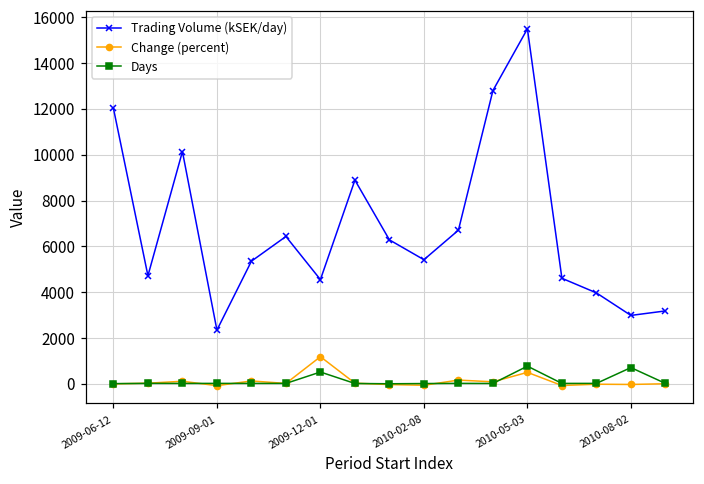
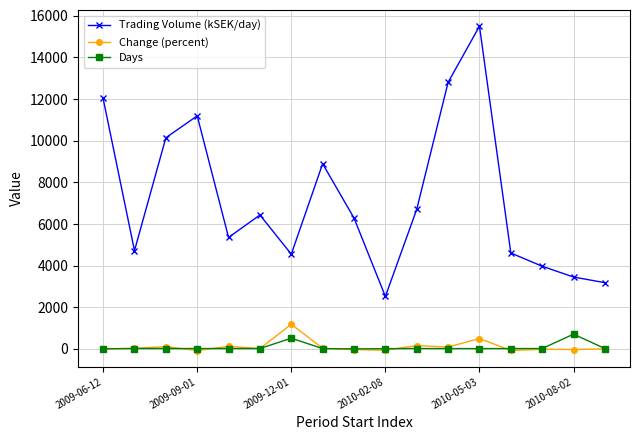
Trading Volume (kSEK/day), 2009-09-01: 2300 -> 11200
Trading Volume (kSEK/day), 2010-02-08: 5400 -> 2500
Days, 2010-05-03: 800 -> 0
Trading Volume (kSEK/day), 2010-08-02: 3000 -> 3500
